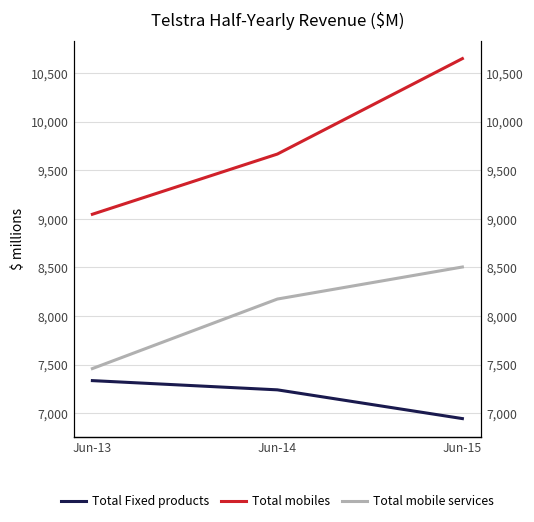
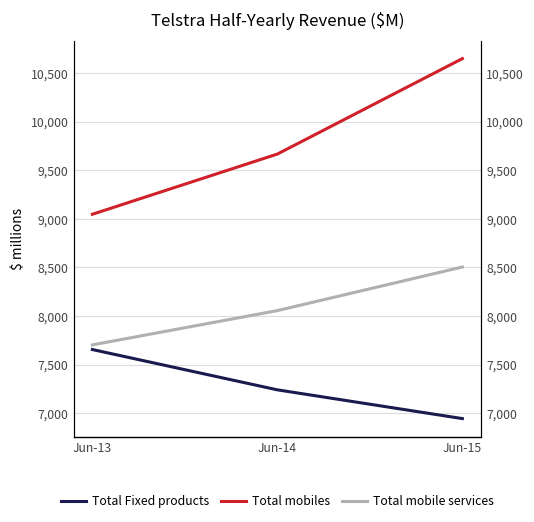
Total Fixed products, Jun-13: 7,300 -> 7,700
Total mobile services, Jun-13: 7,500 -> 7,700
Total mobile services, Jun-14: 8,200 -> 8,100
